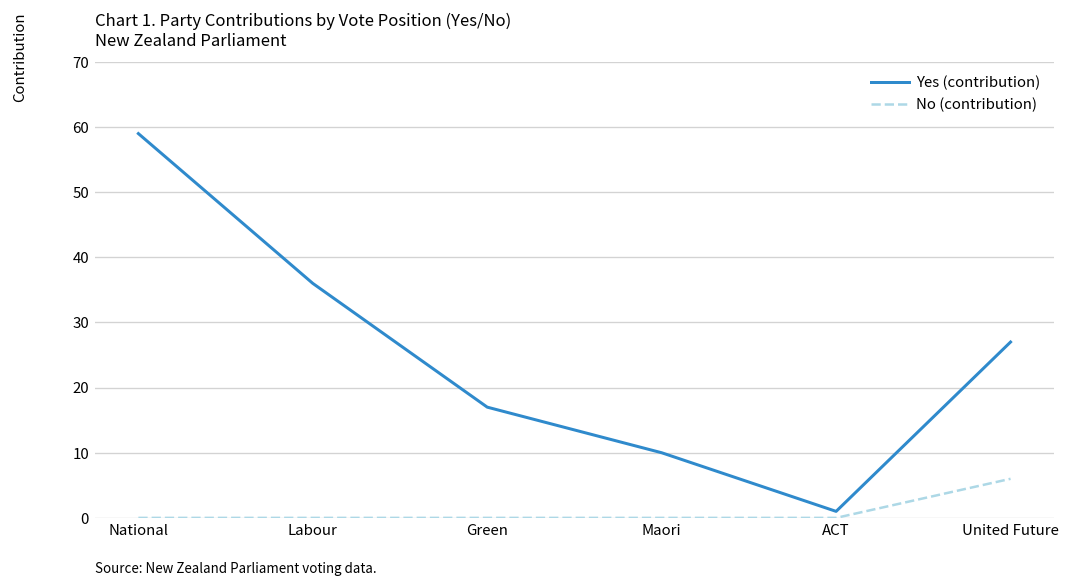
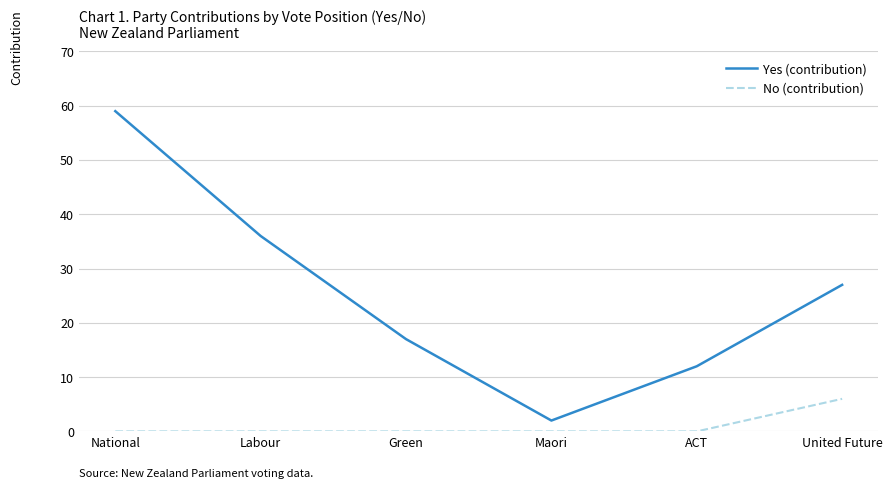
Yes (contribution), Maori: 10 -> 2
Yes (contribution), ACT: 1 -> 12
